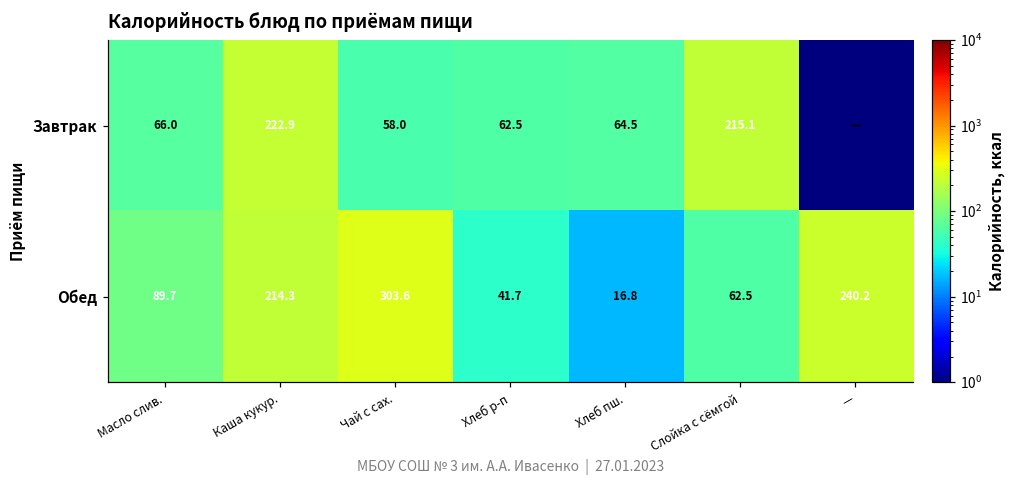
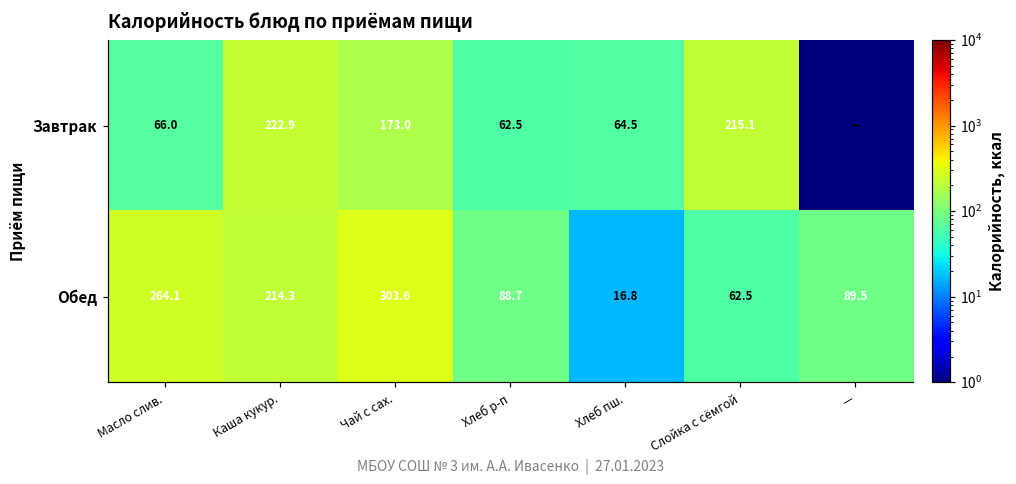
Завтрак, Чай с сах.: 58.0 -> 173.0
Обед, Масло слив.: 89.7 -> 264.1
Обед, Хлеб р-п: 41.7 -> 88.7
Обед, —: 240.2 -> 89.5
